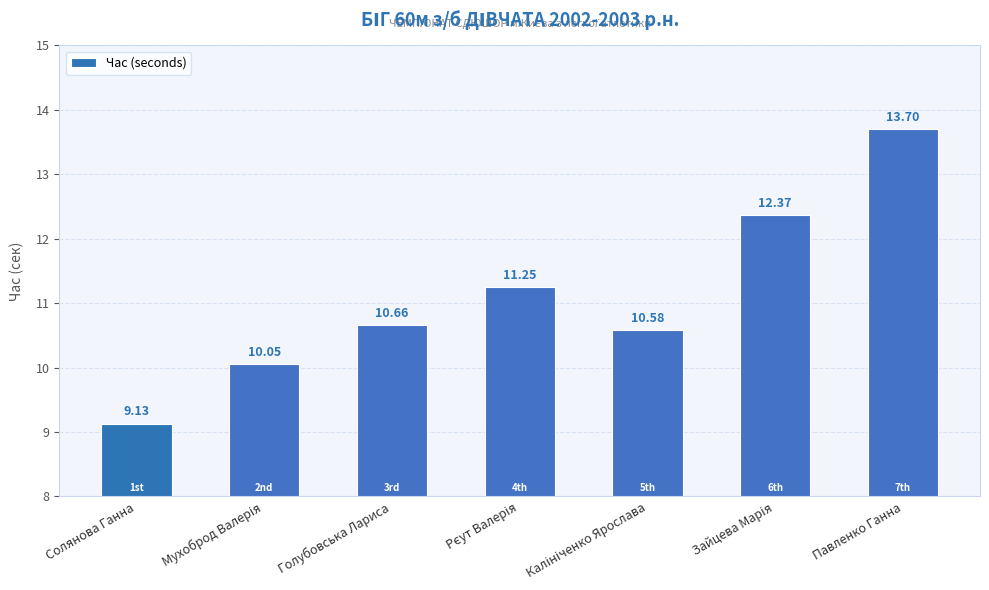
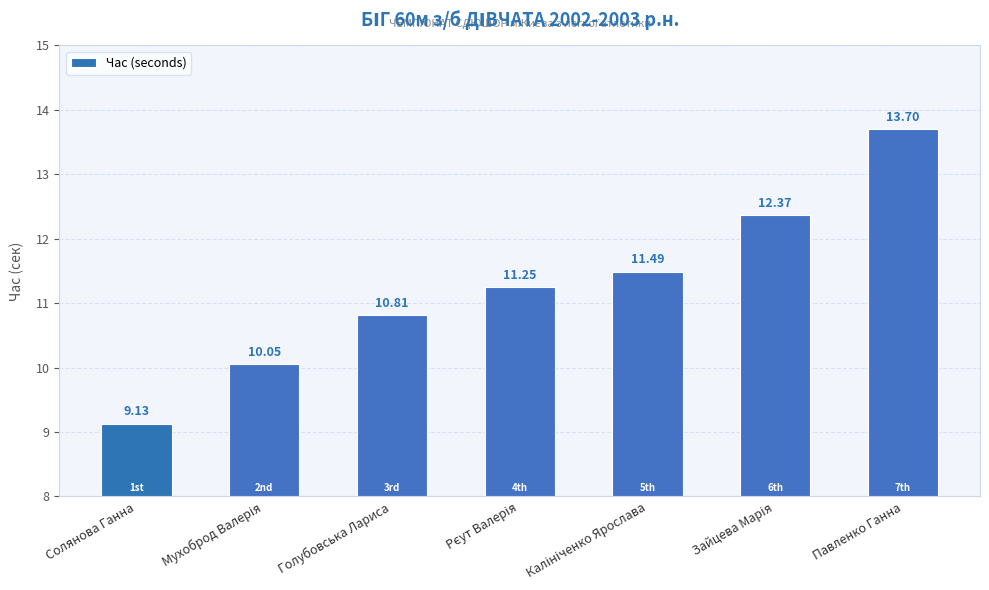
Голубовська Лариса: 10.66 -> 10.81
Калініченко Ярослава: 10.58 -> 11.49
